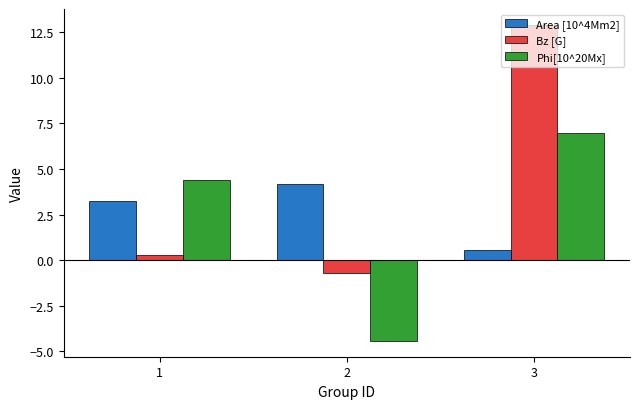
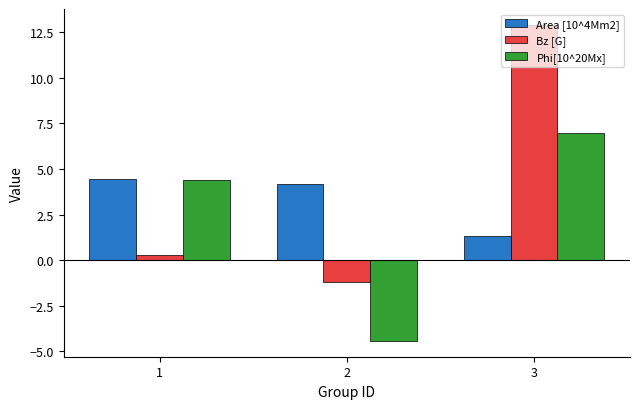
Area [10^4Mm2], 1: 3.2 -> 4.5
Bz [G], 2: -0.7 -> -1.2
Area [10^4Mm2], 3: 0.5 -> 1.3
